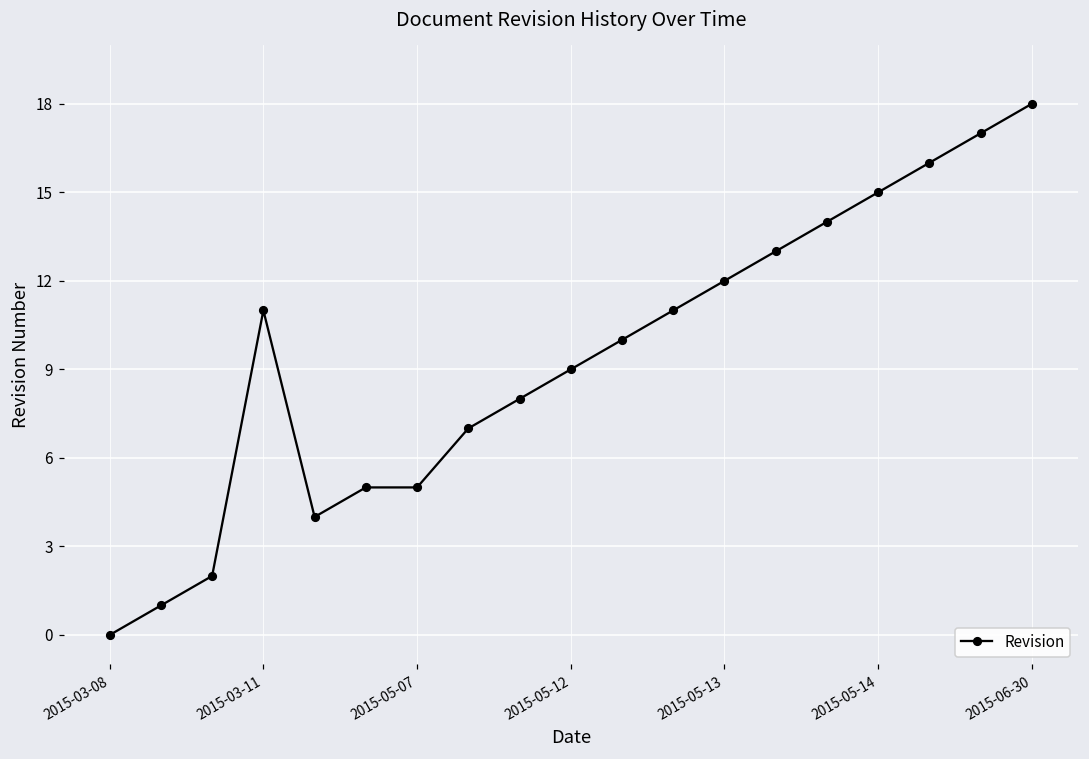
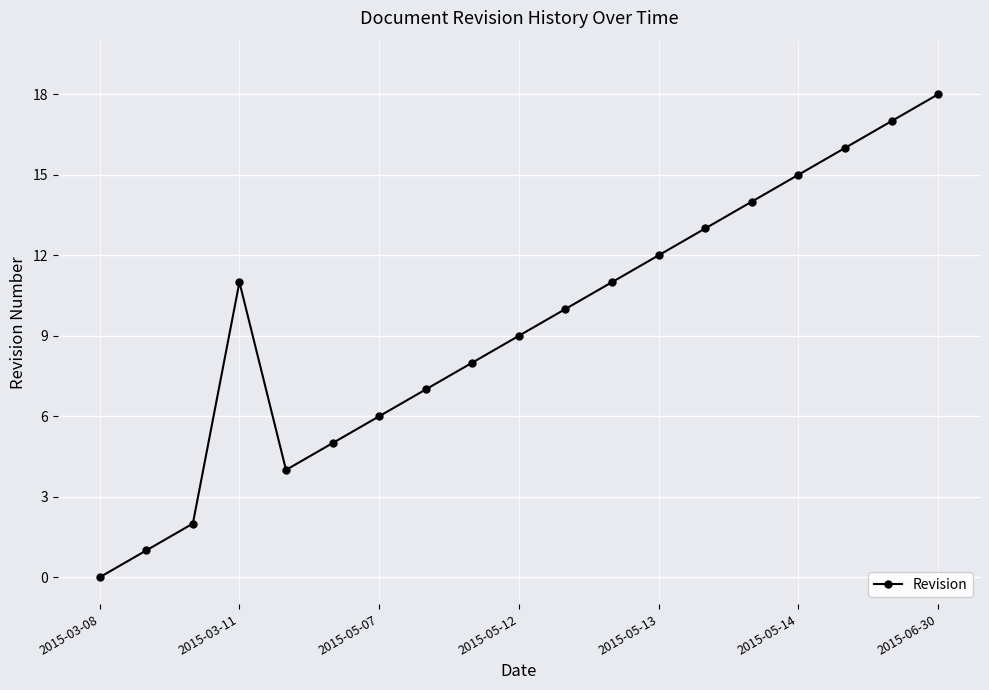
2015-05-07: 5 -> 6
